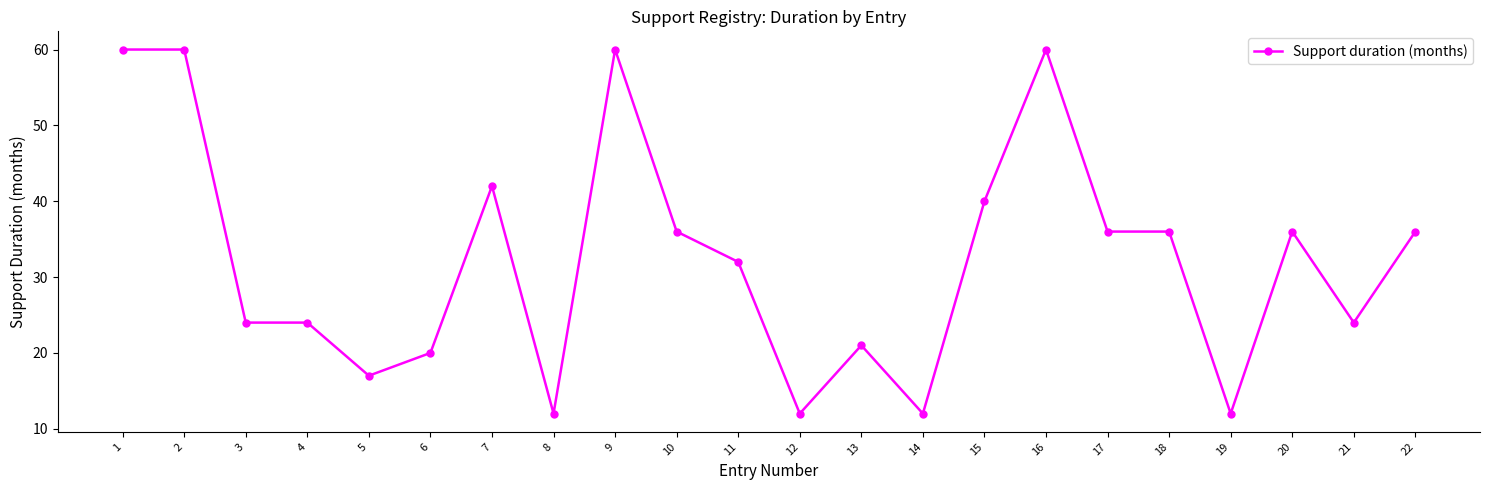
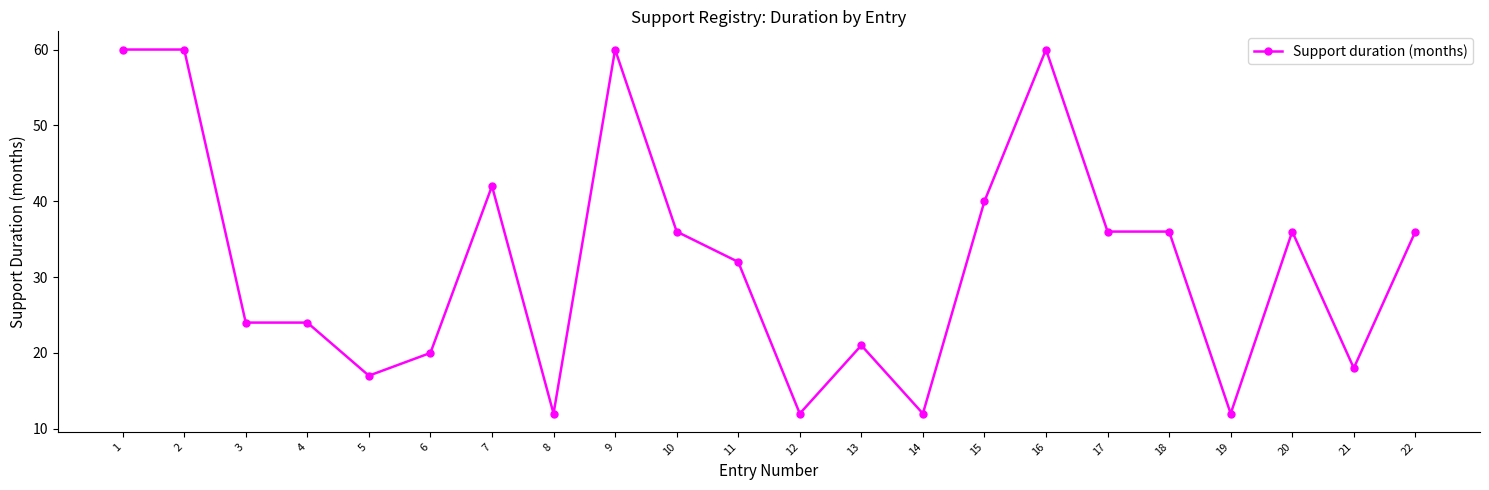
21: 24 -> 18
